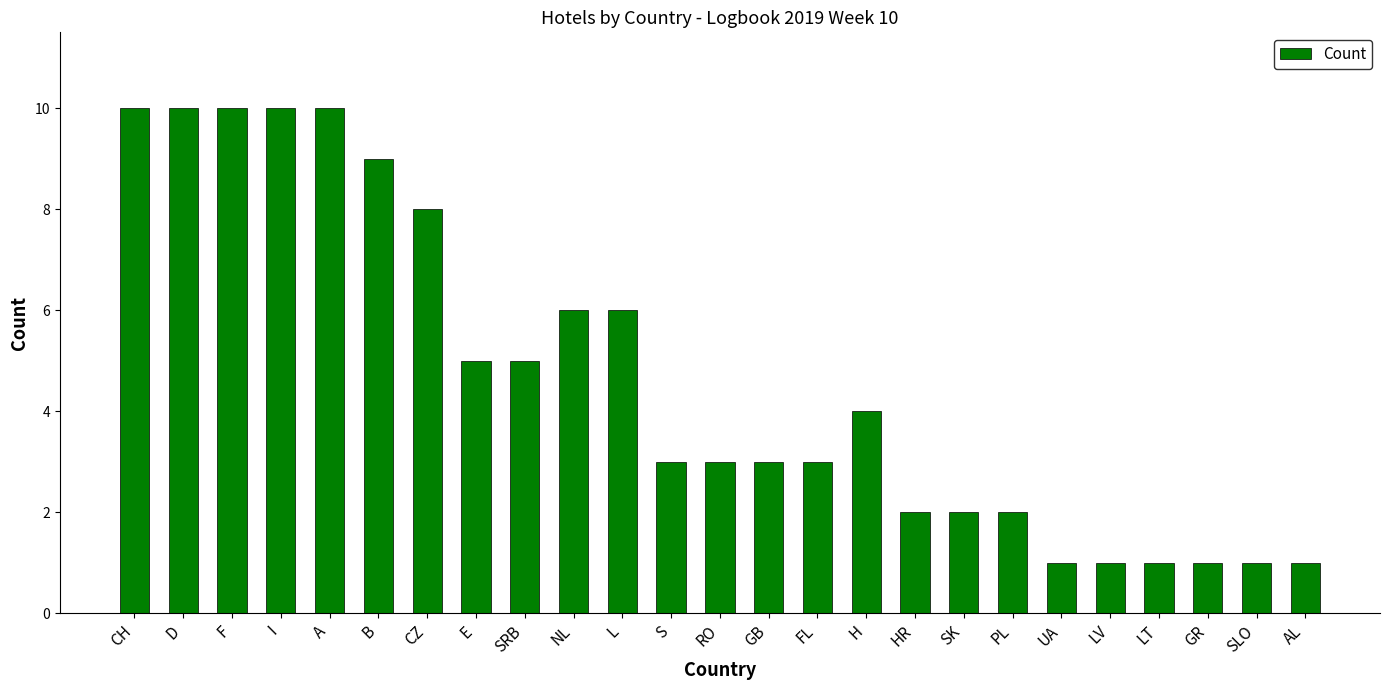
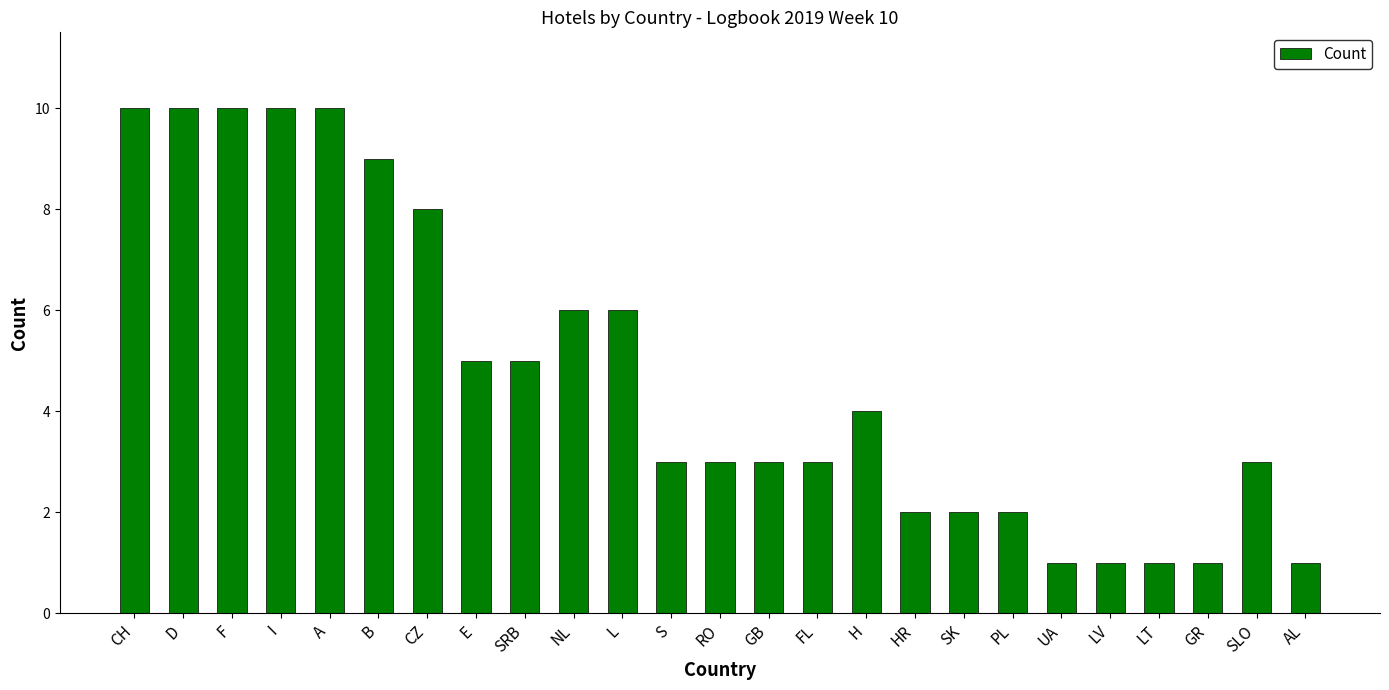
SLO: 1 -> 3
